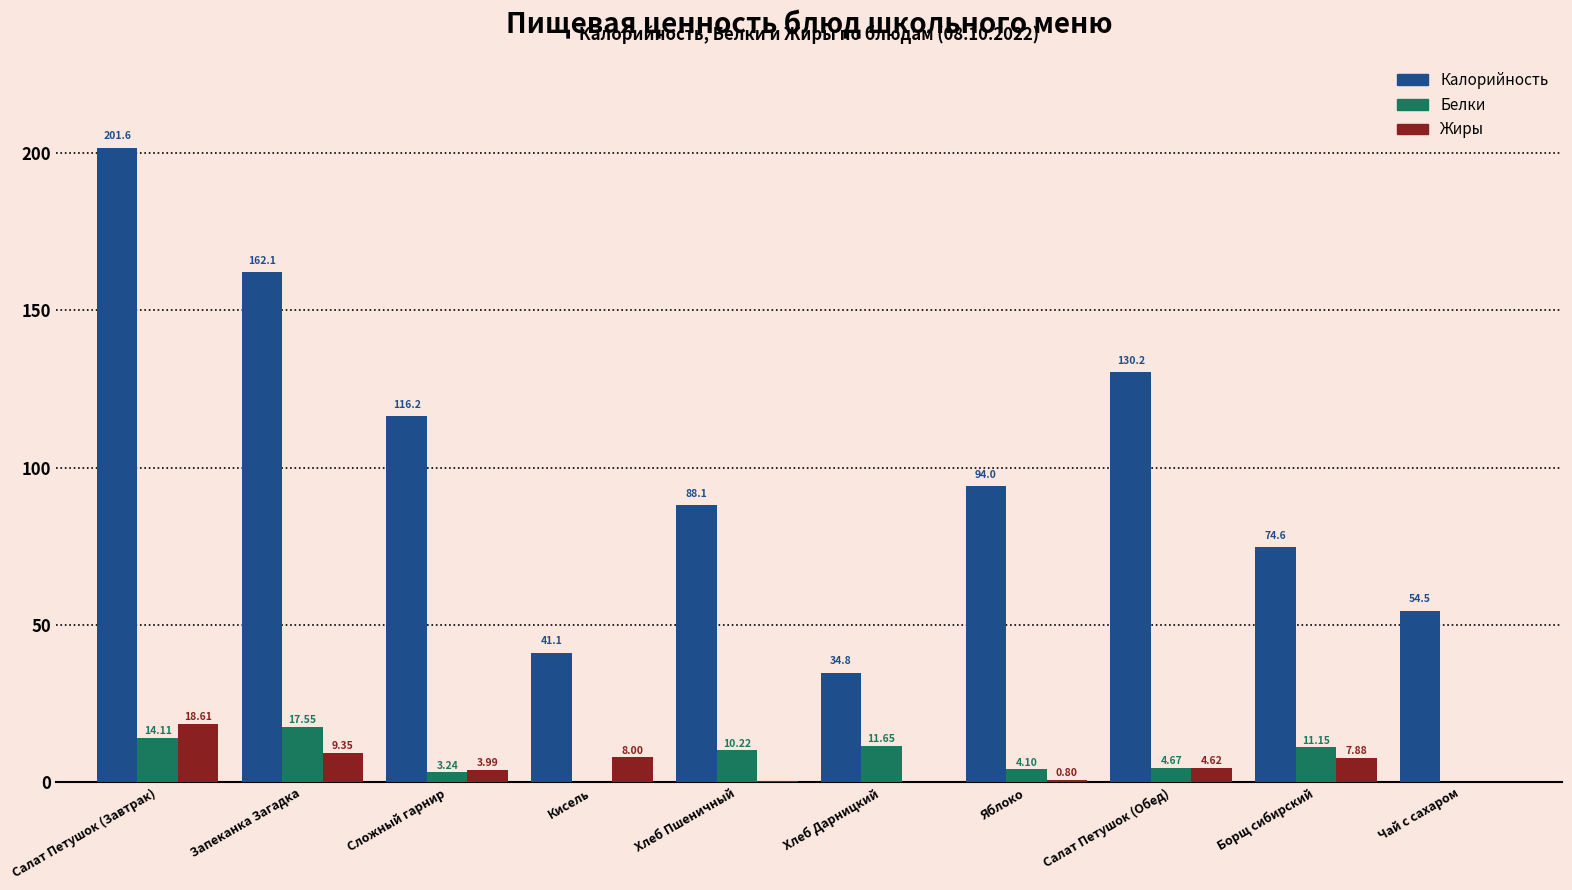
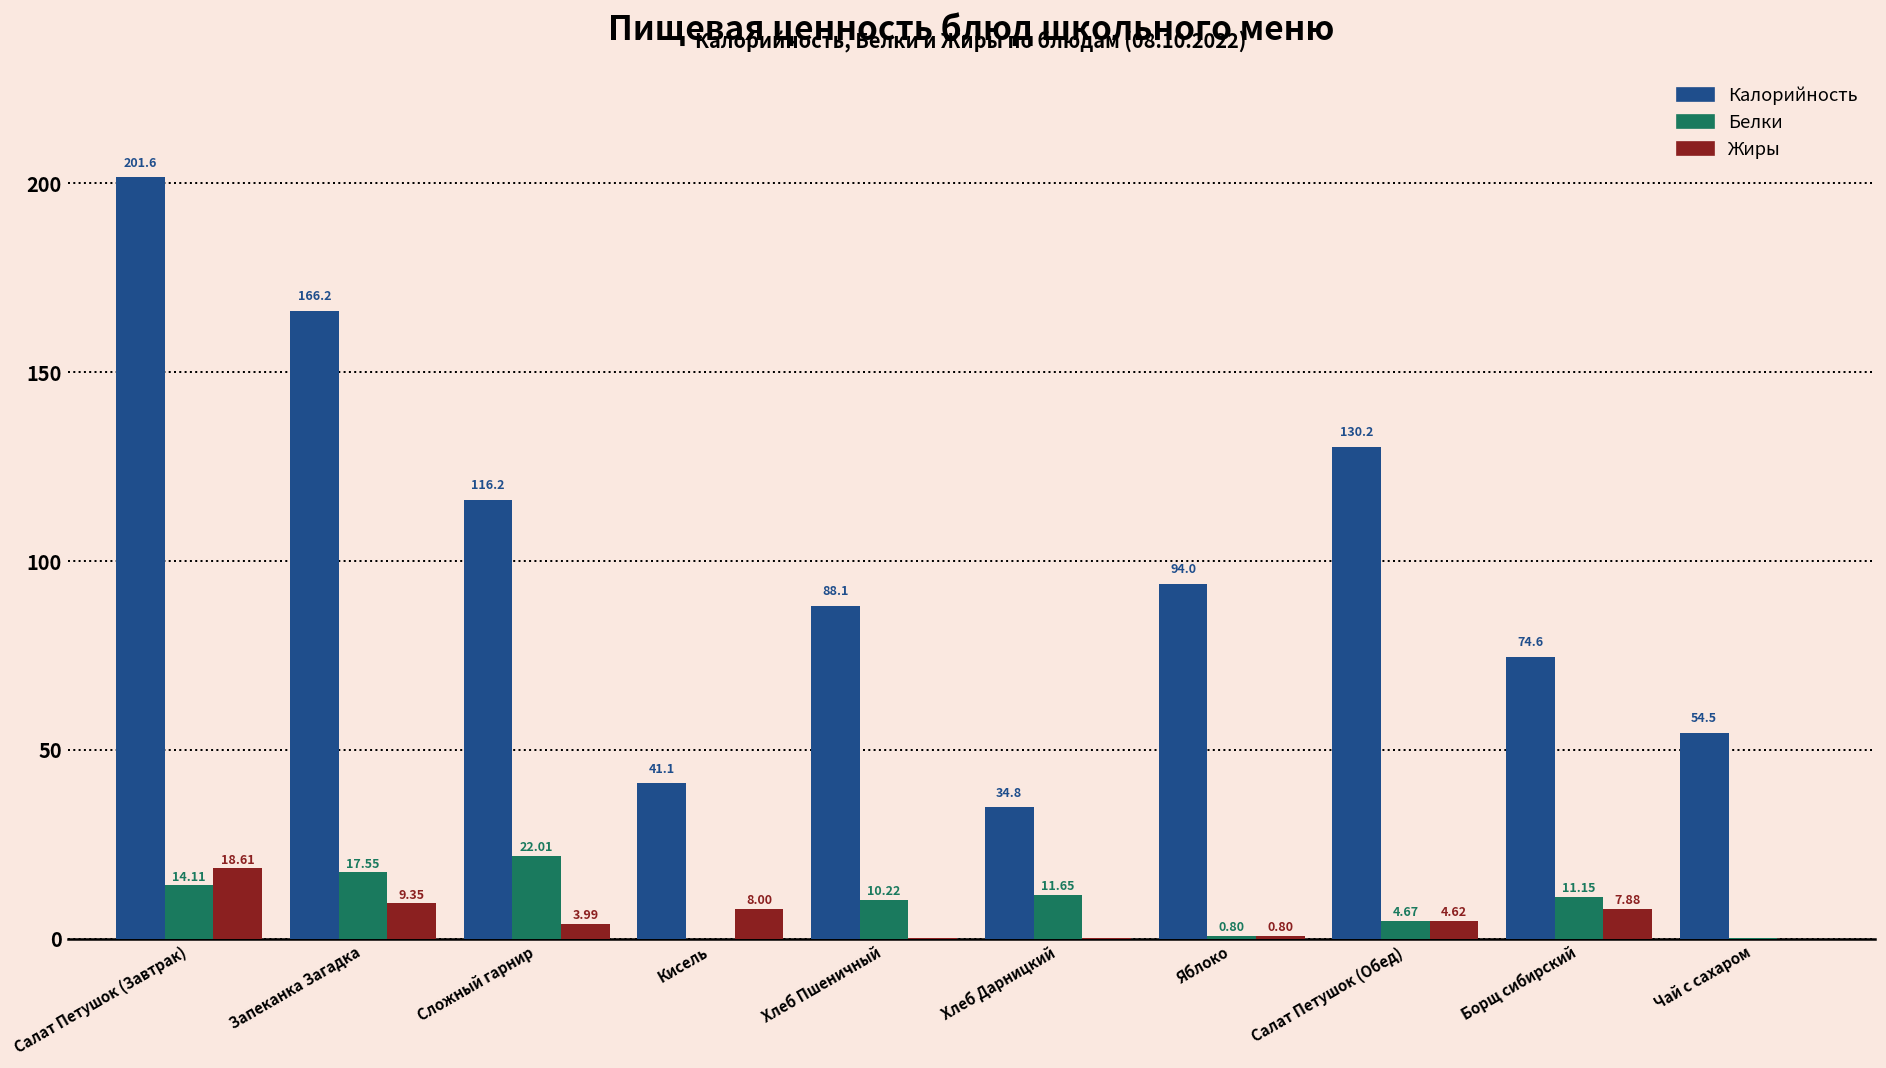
Калорийность, Запеканка Загадка: 162.1 -> 166.2
Белки, Сложный гарнир: 3.24 -> 22.01
Белки, Яблоко: 4.10 -> 0.80
